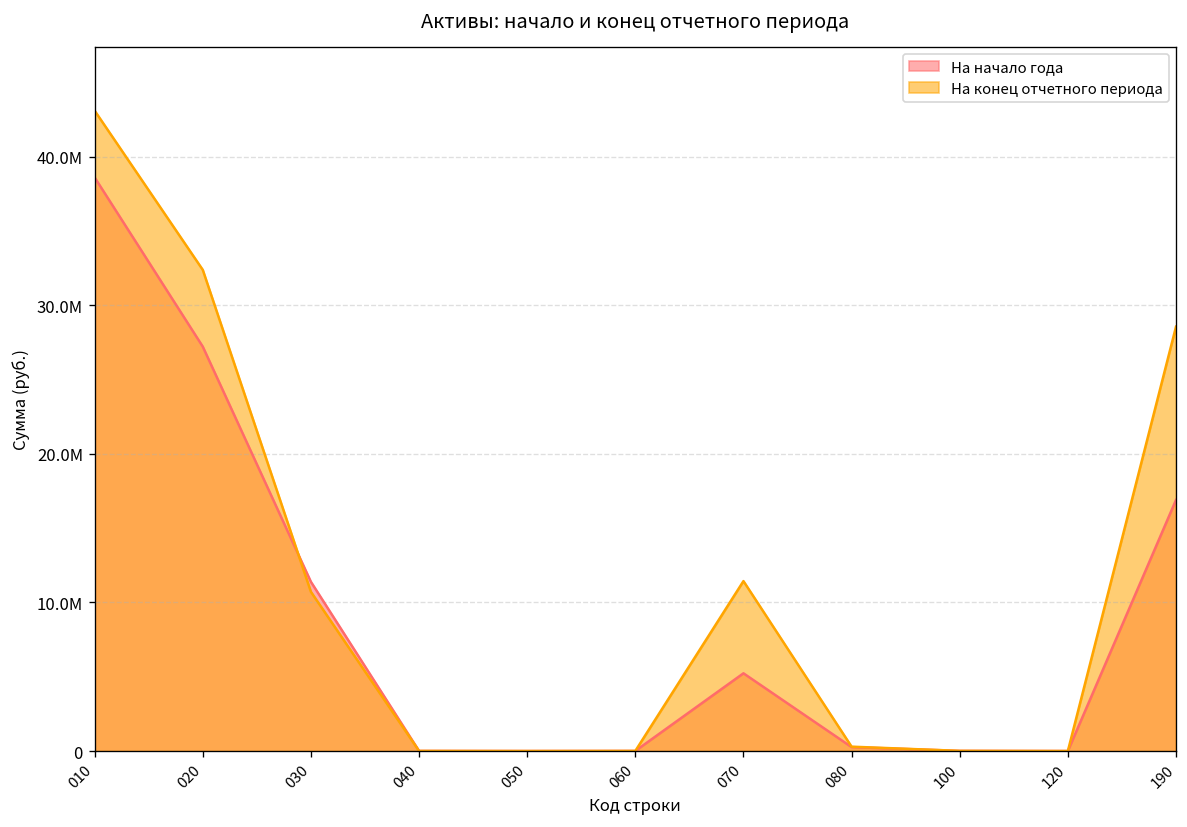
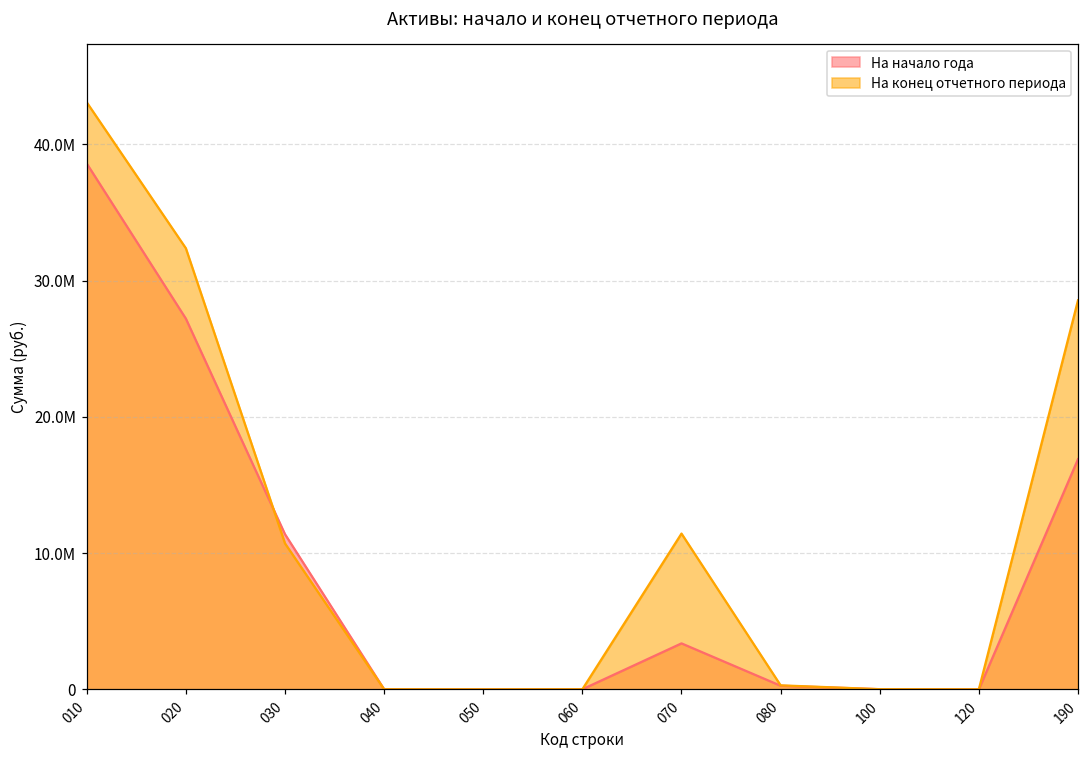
На начало года, 070: 5200000 -> 3400000
